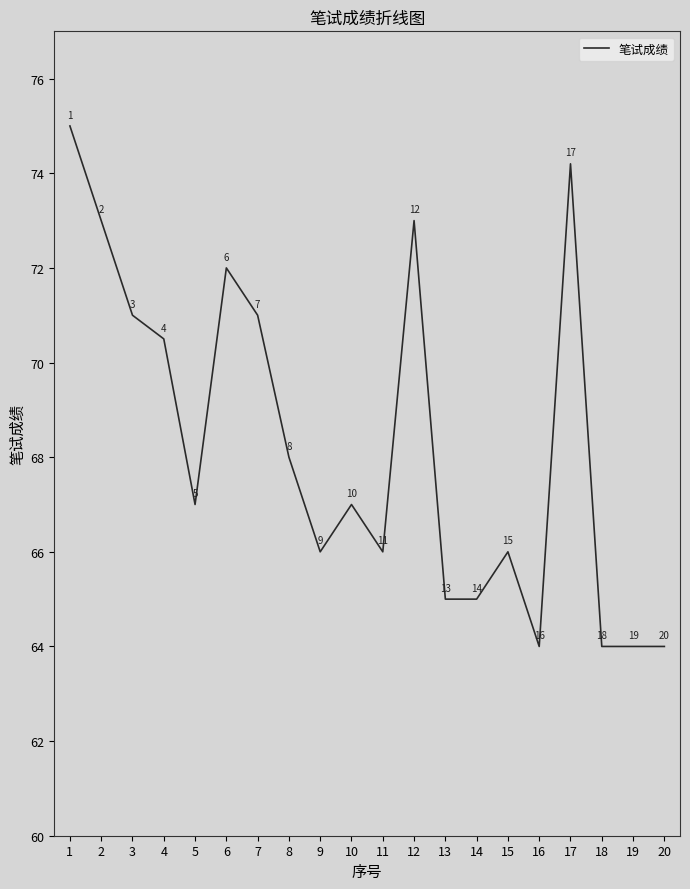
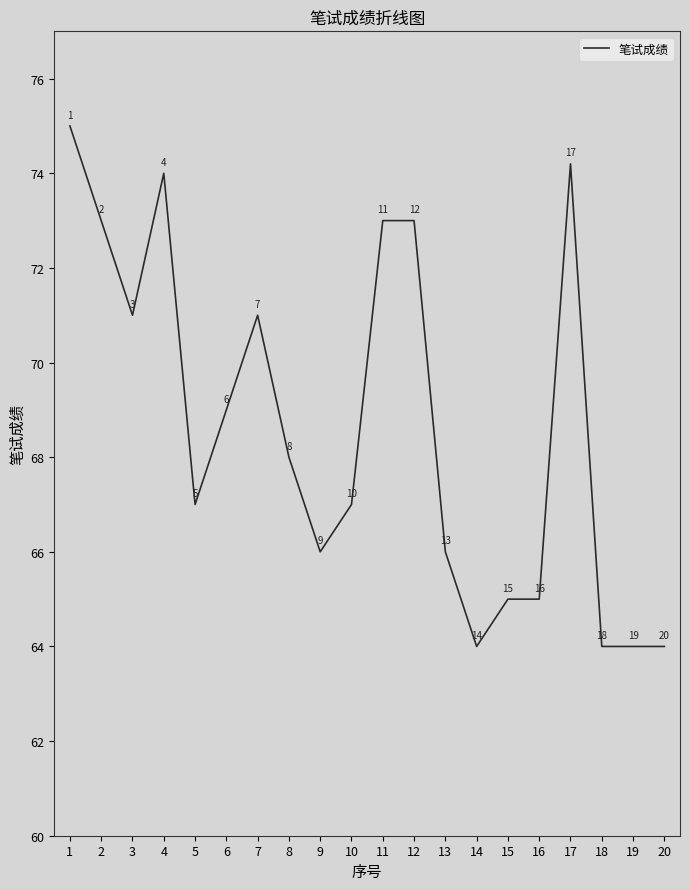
4: 70.5 -> 74.0
6: 72 -> 69
11: 66 -> 73
13: 65 -> 66
14: 65 -> 64
15: 66 -> 65
16: 64 -> 65
